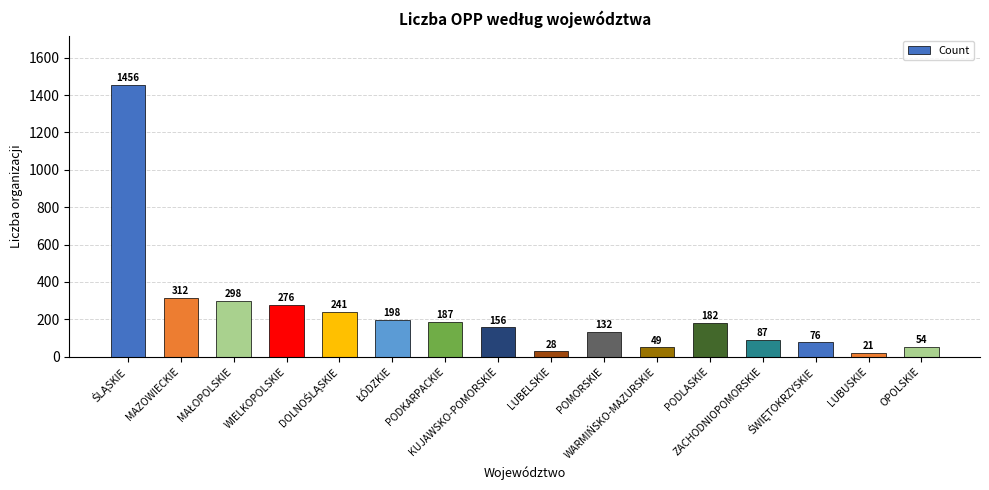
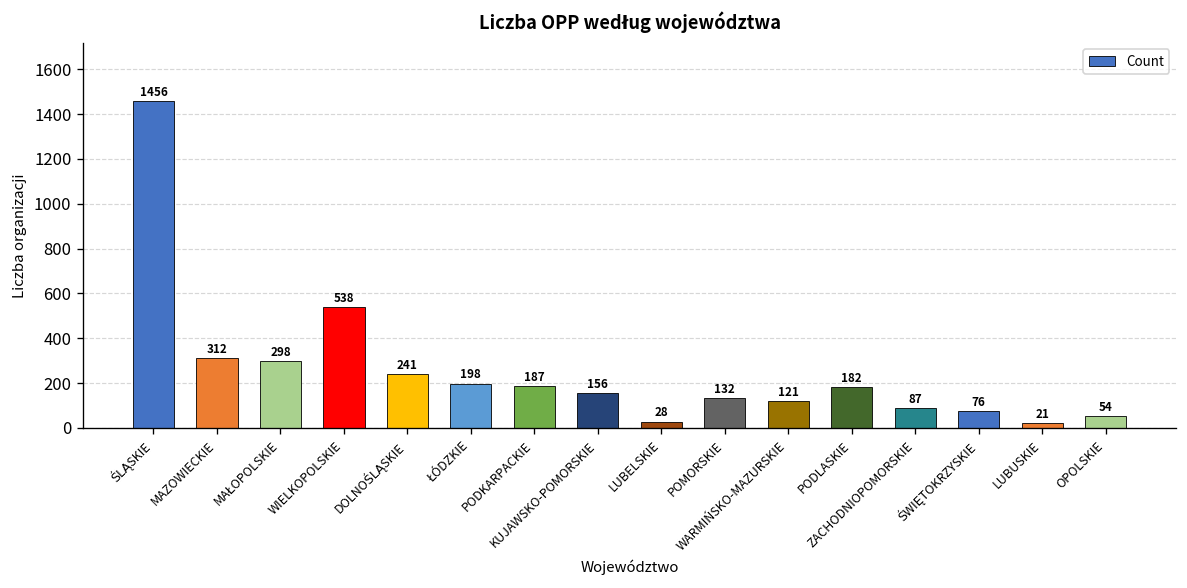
WIELKOPOLSKIE: 276 -> 538
WARMIŃSKO-MAZURSKIE: 49 -> 121
